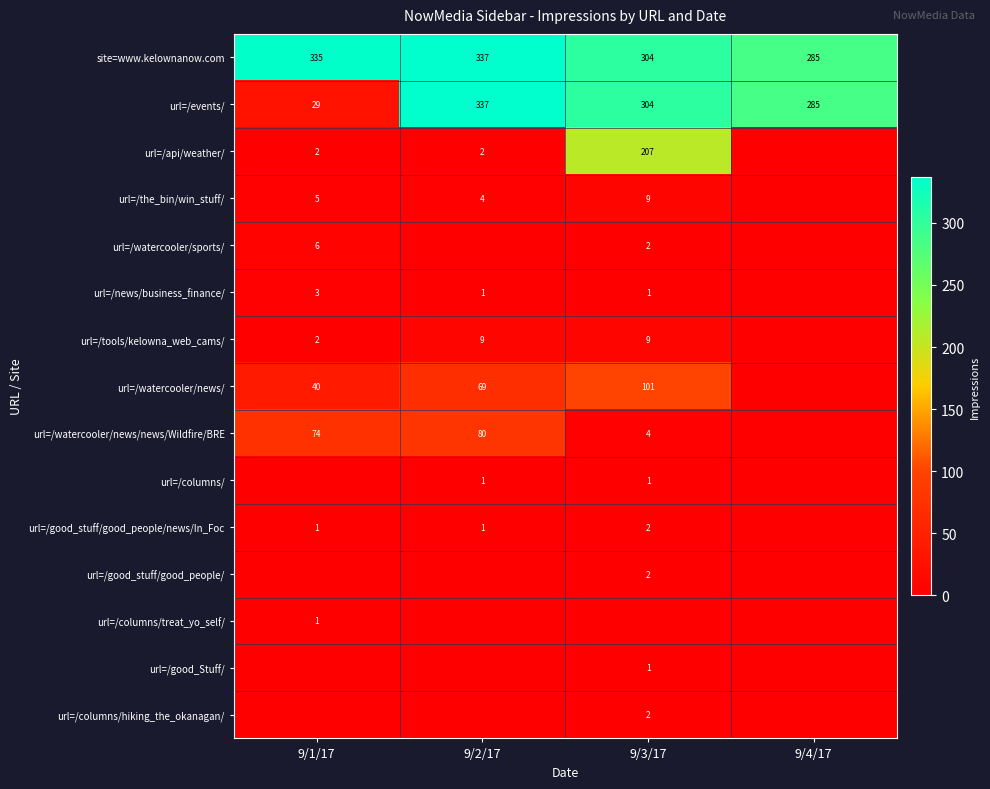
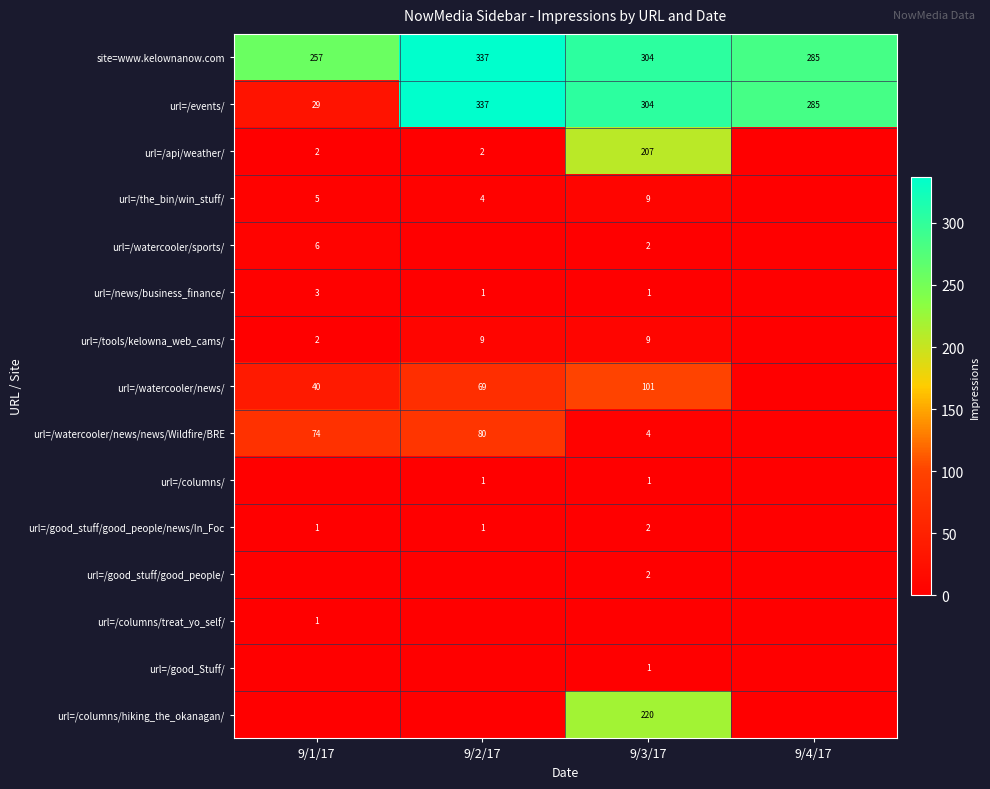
site=www.kelownanow.com, 9/1/17: 335 -> 257
url=/columns/hiking_the_okanagan/, 9/3/17: 2 -> 220
